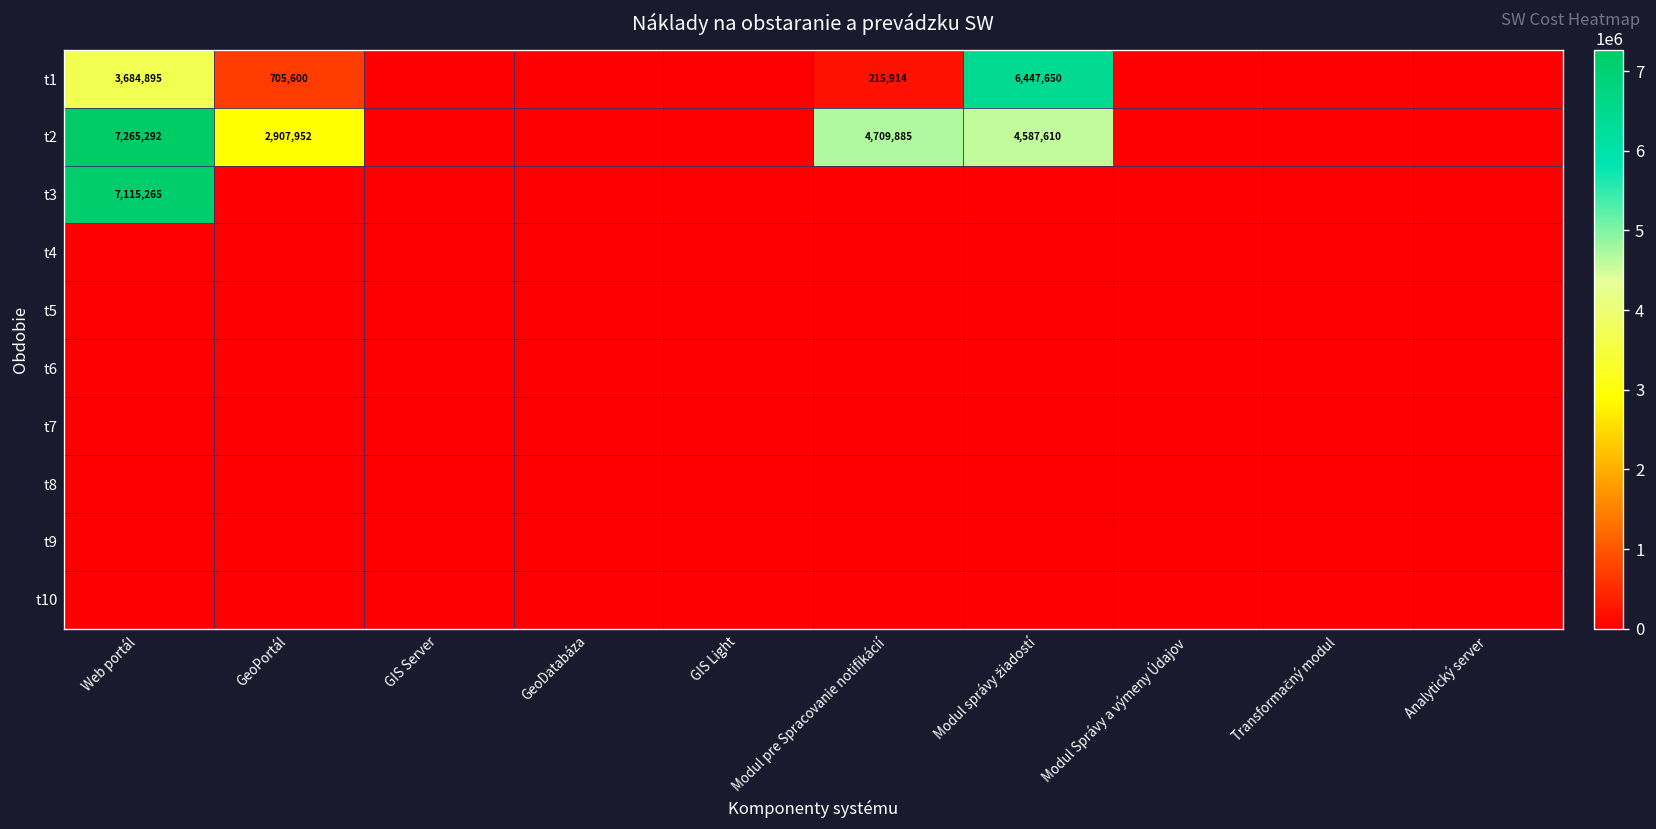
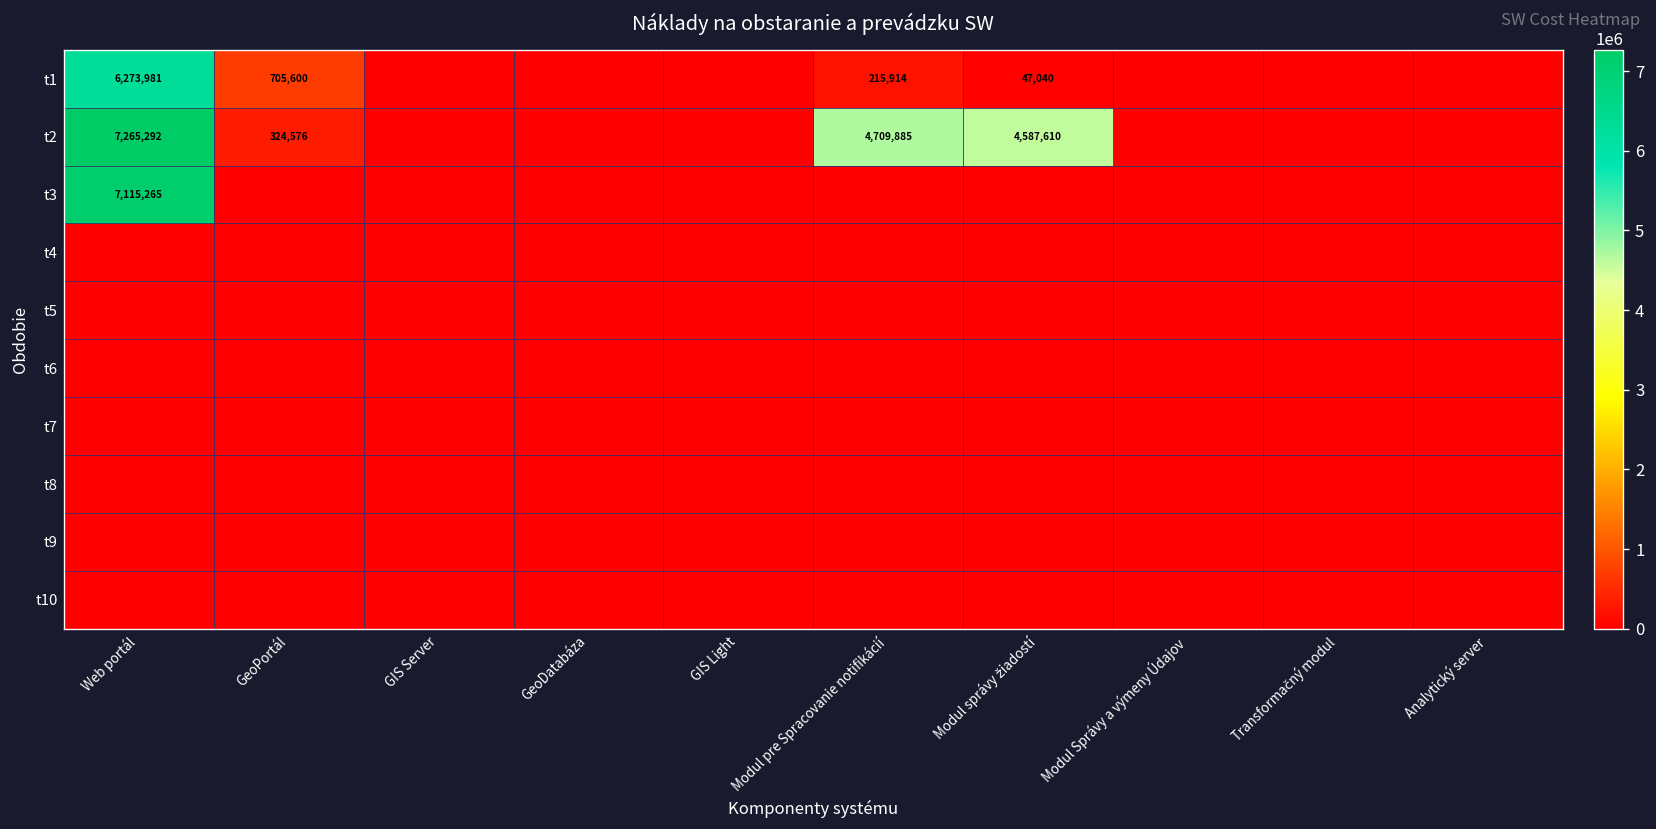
t1, Web portál: 3,684,895 -> 6,273,981
t1, Modul správy žiadostí: 6,447,650 -> 47,040
t2, GeoPortál: 2,907,952 -> 324,576
